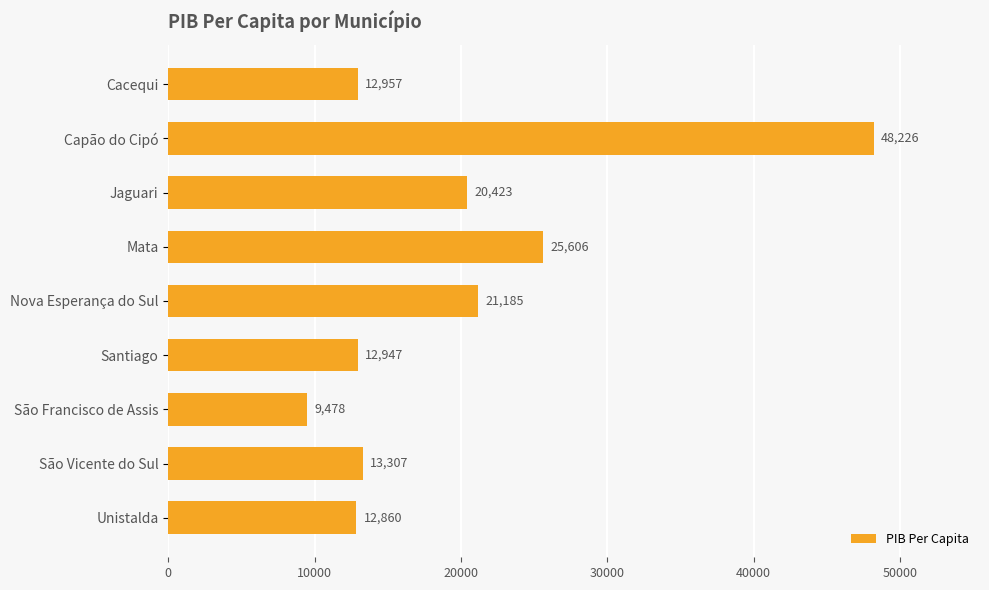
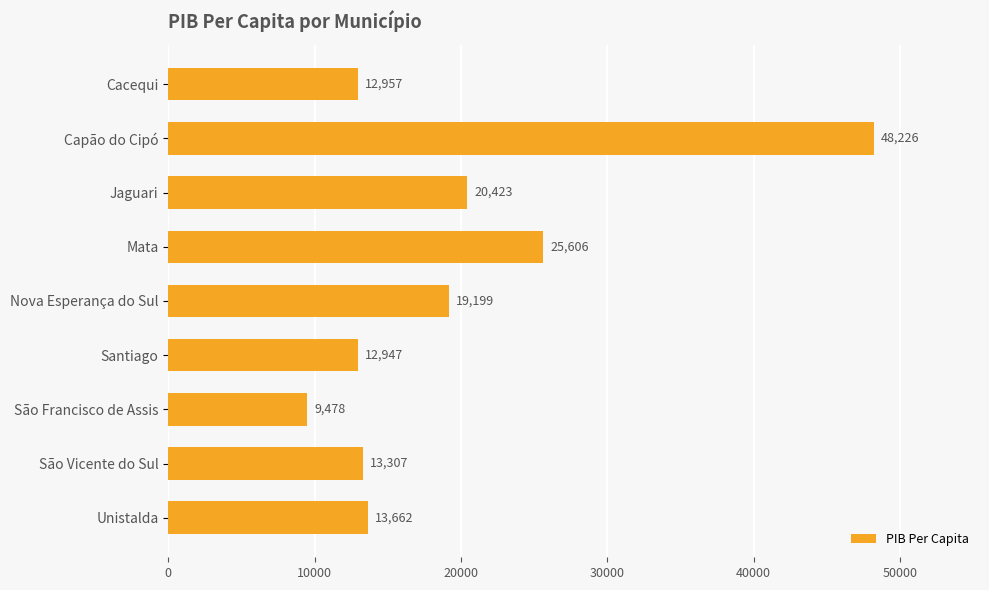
Nova Esperança do Sul: 21,185 -> 19,199
Unistalda: 12,860 -> 13,662
